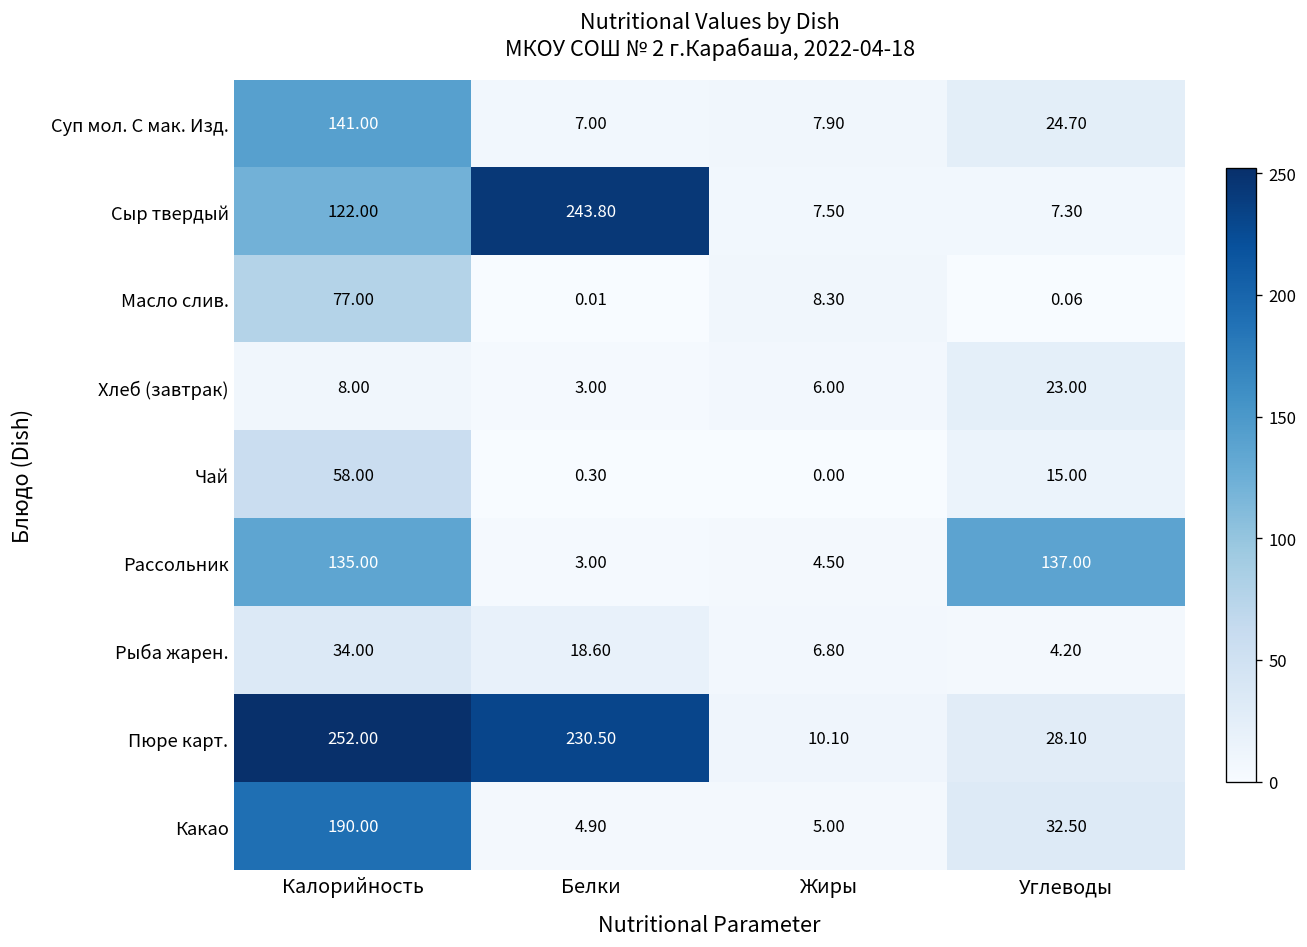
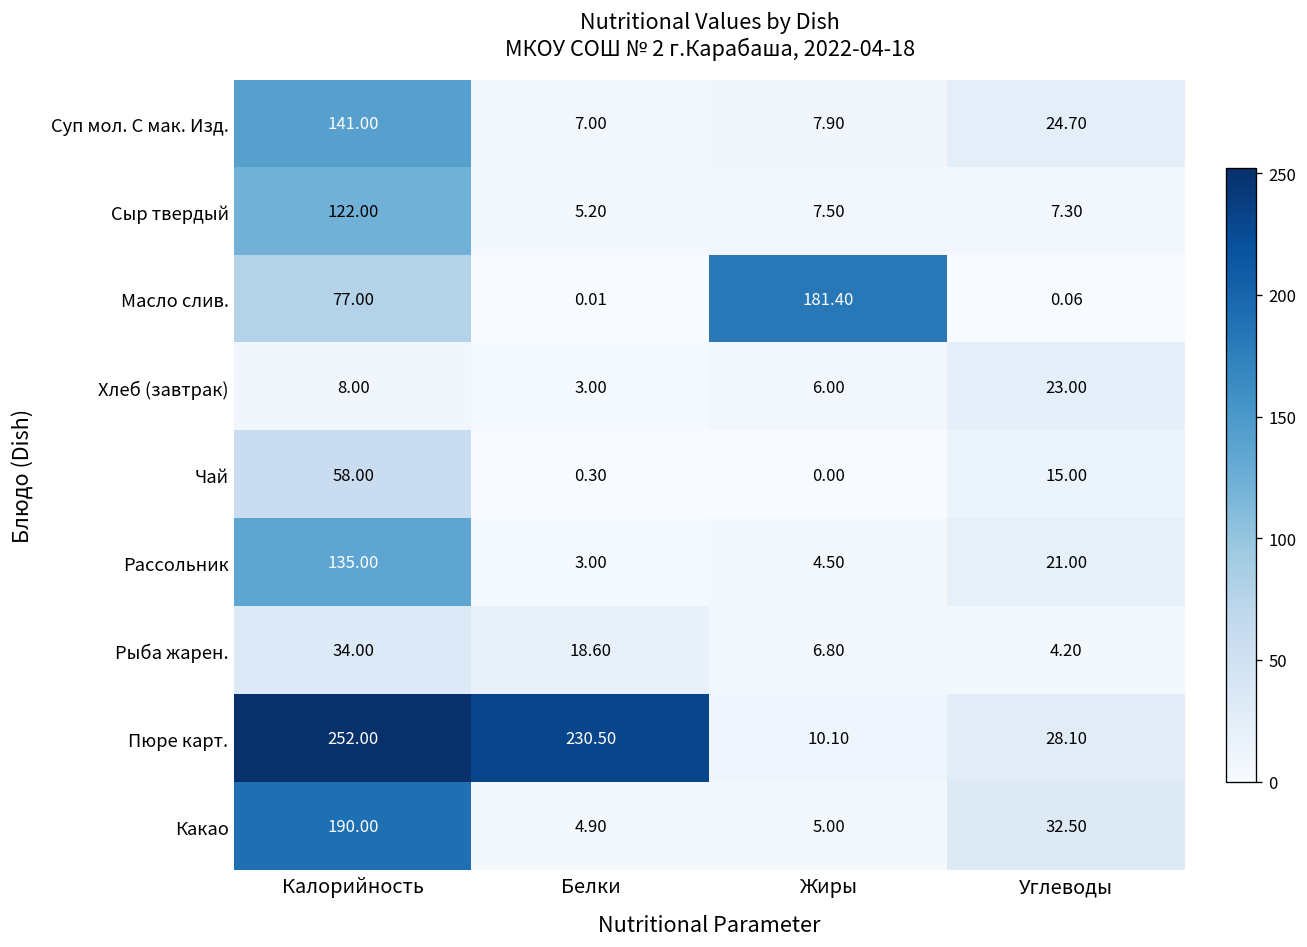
Сыр твердый, Белки: 243.80 -> 5.20
Масло слив., Жиры: 8.30 -> 181.40
Рассольник, Углеводы: 137.00 -> 21.00
